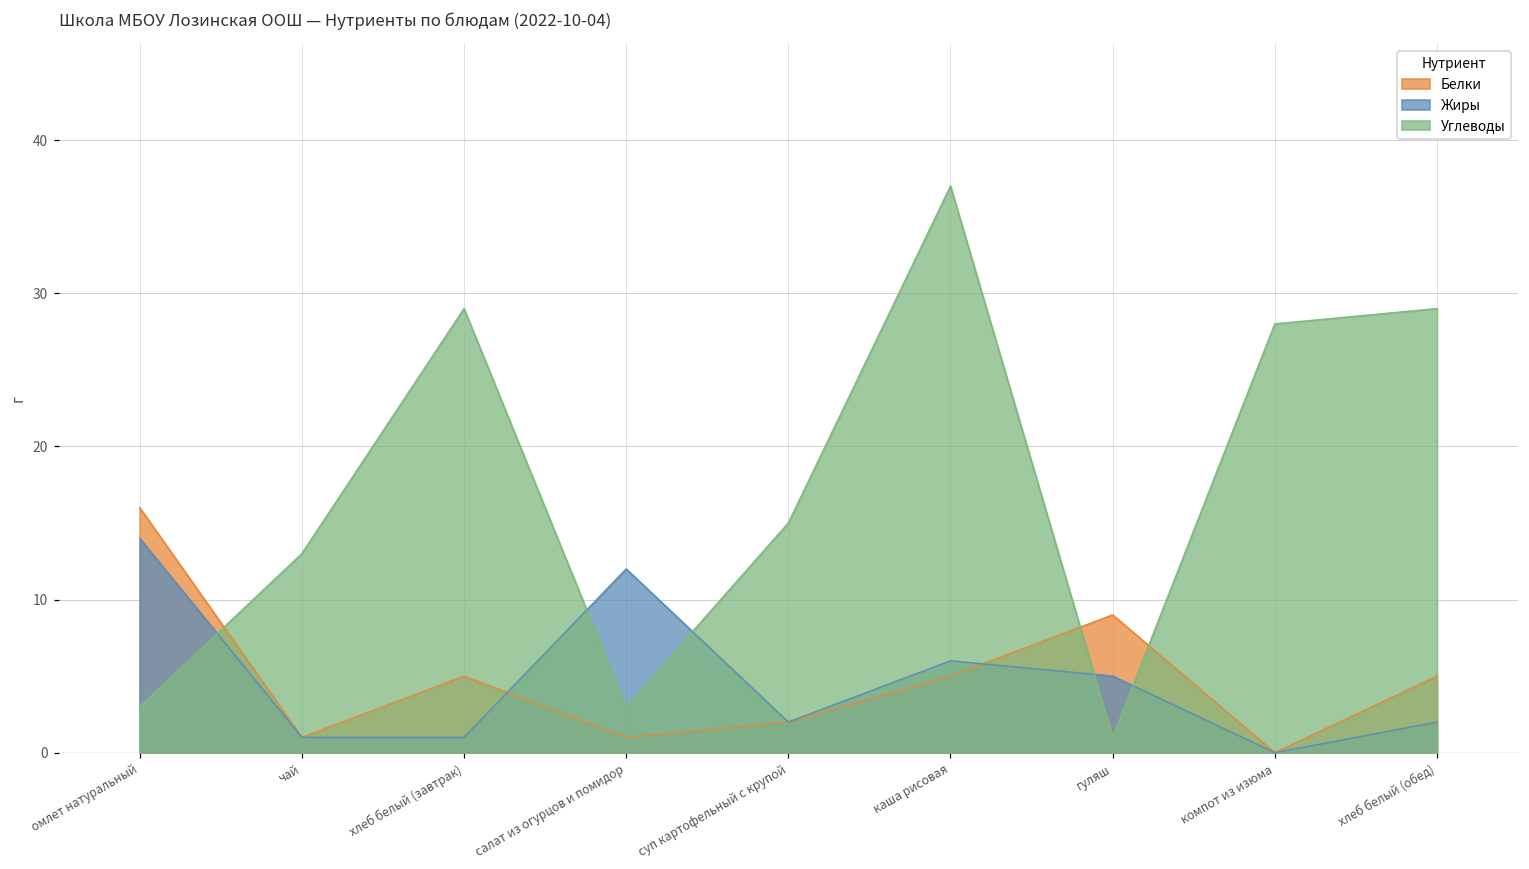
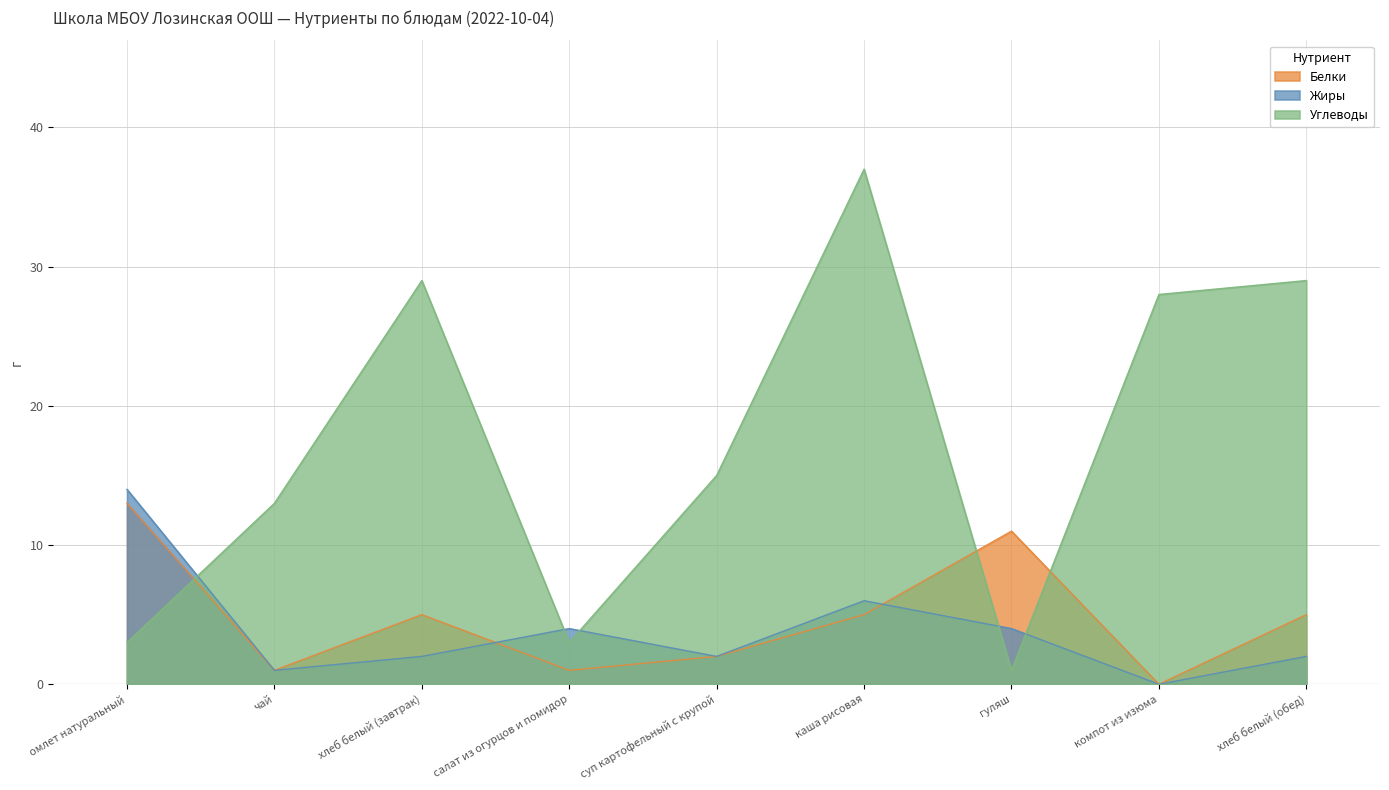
Белки, омлет натуральный: 16 -> 13
Жиры, хлеб белый (завтрак): 1 -> 2
Жиры, салат из огурцов и помидор: 12 -> 4
Белки, гуляш: 9 -> 11
Жиры, гуляш: 5 -> 4
